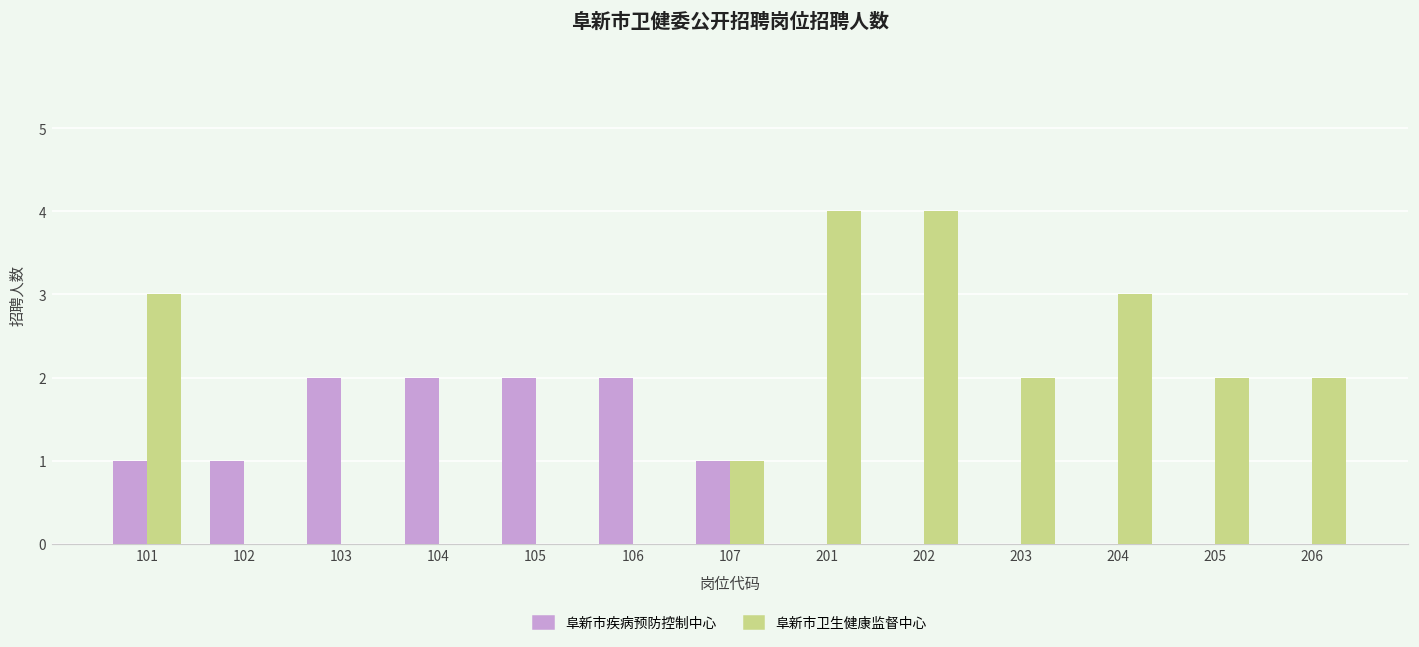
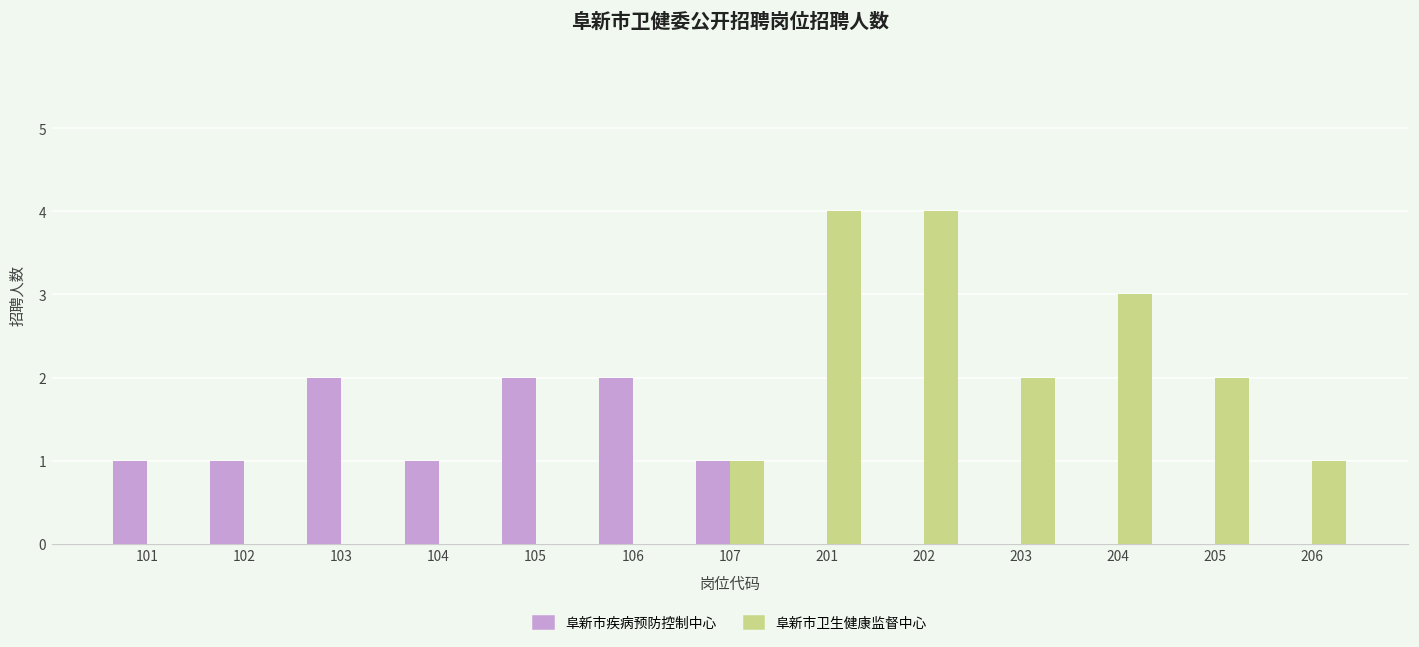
阜新市卫生健康监督中心, 101: 3 -> 0
阜新市疾病预防控制中心, 104: 2 -> 1
阜新市卫生健康监督中心, 206: 2 -> 1
